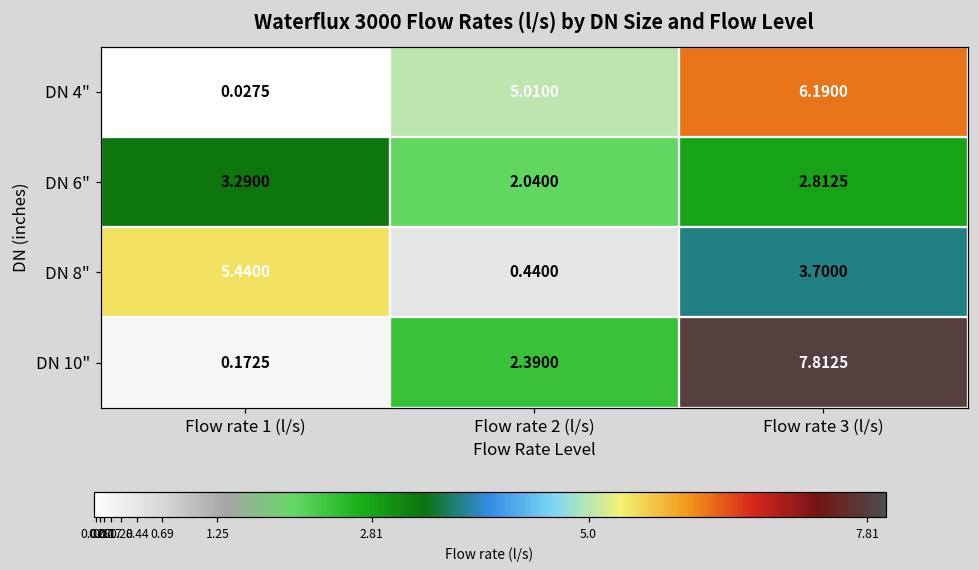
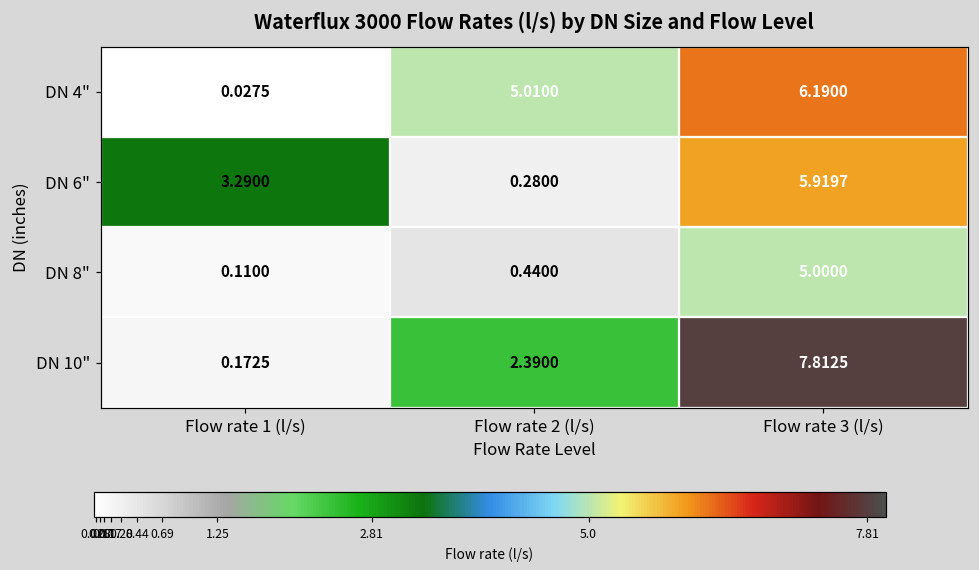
DN 6", Flow rate 2 (l/s): 2.0400 -> 0.2800
DN 6", Flow rate 3 (l/s): 2.8125 -> 5.9197
DN 8", Flow rate 1 (l/s): 5.4400 -> 0.1100
DN 8", Flow rate 3 (l/s): 3.7000 -> 5.0000
